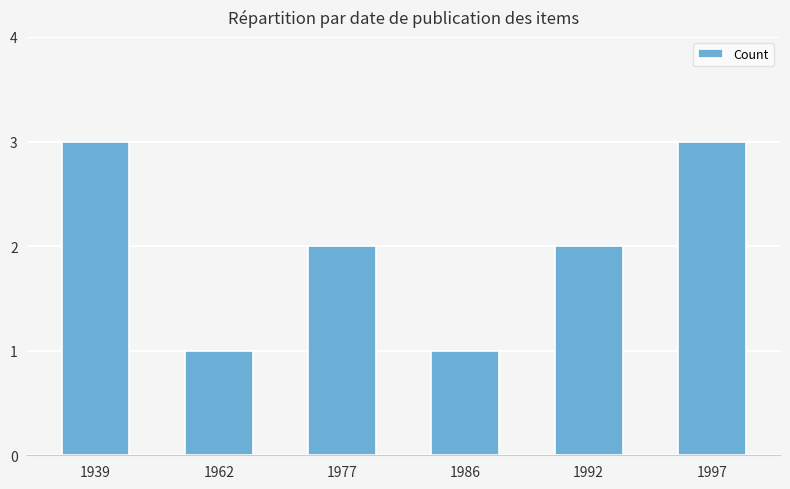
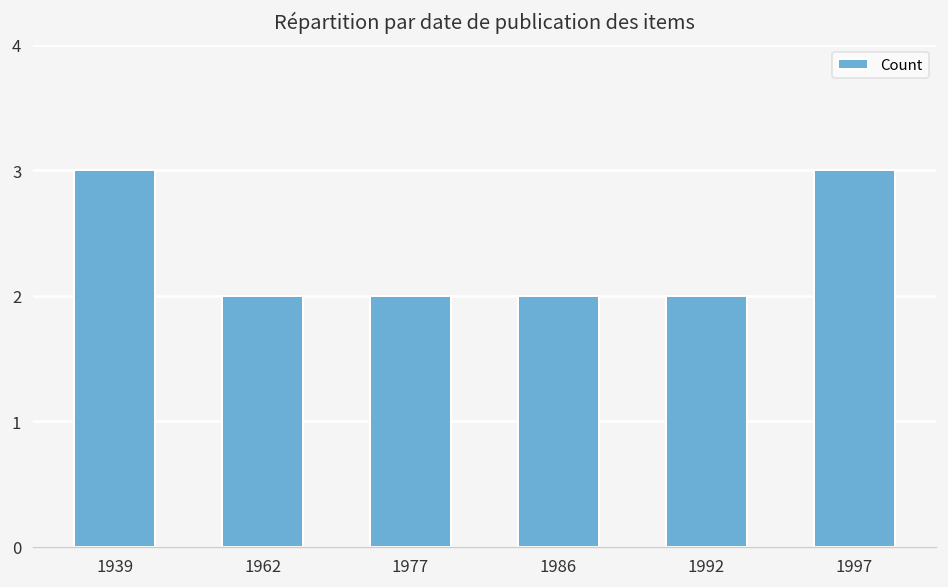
1962: 1 -> 2
1986: 1 -> 2
